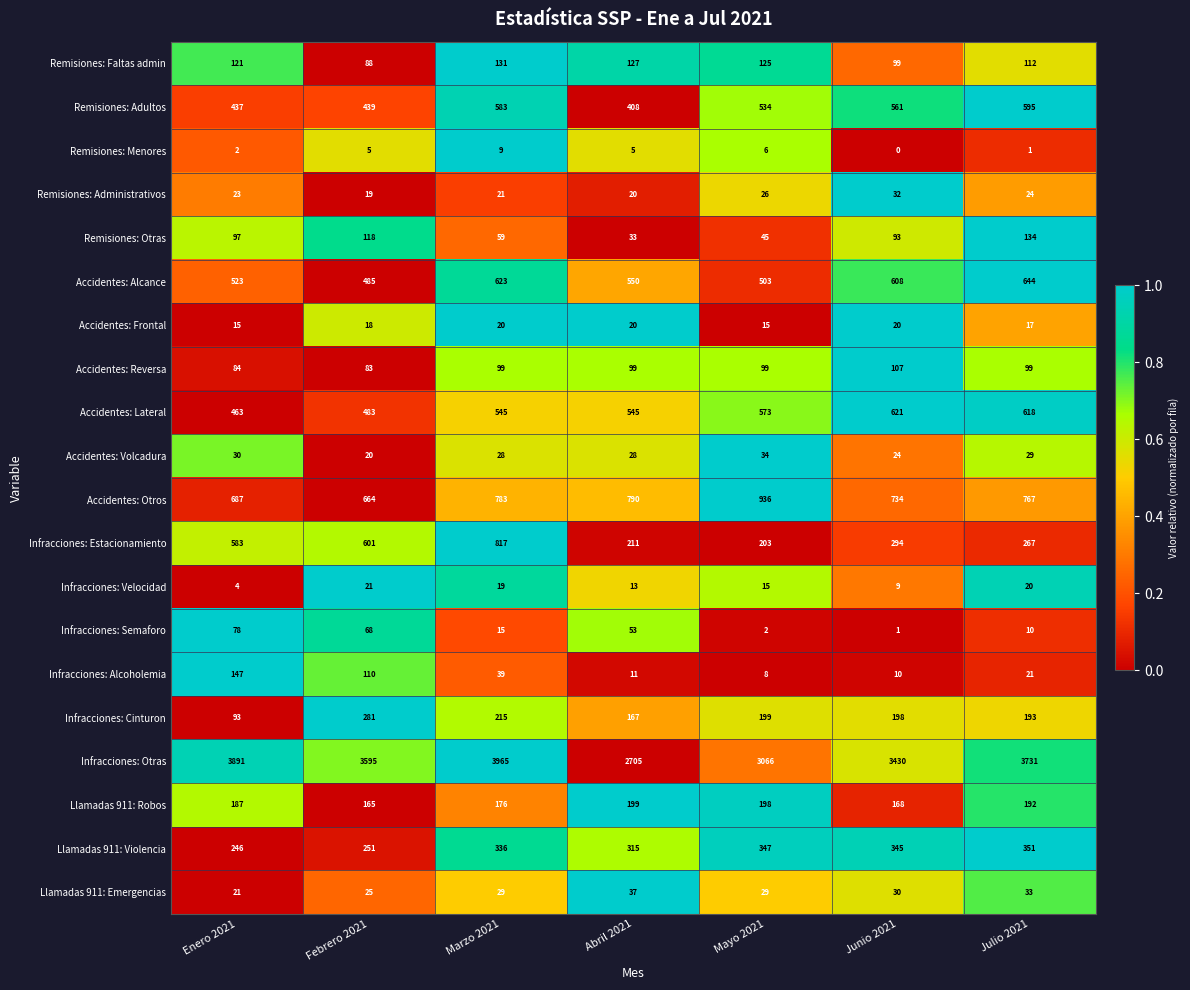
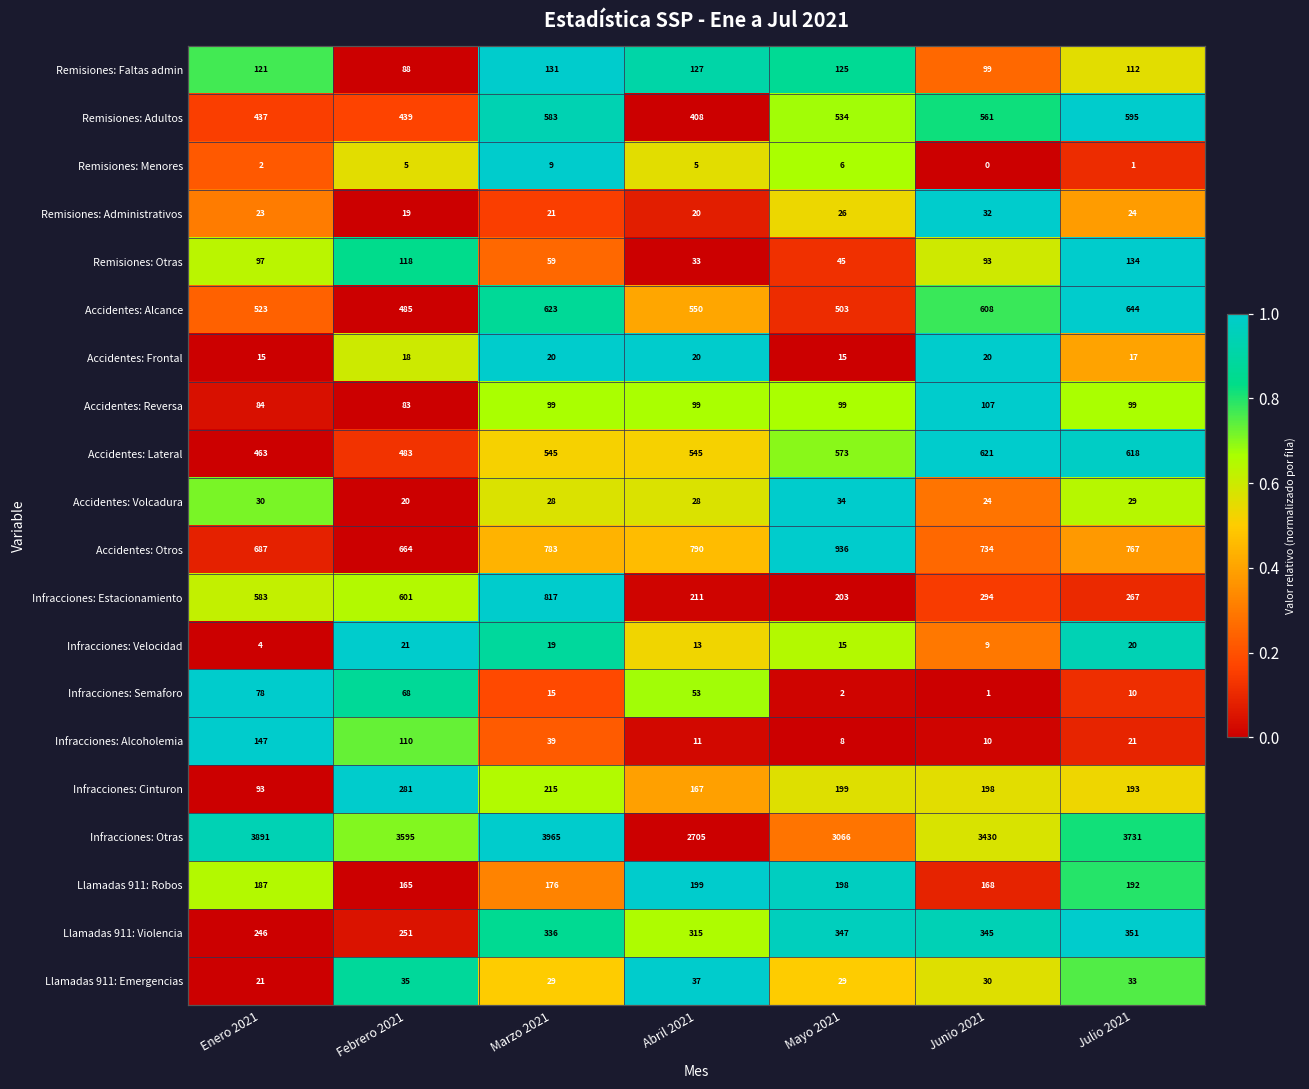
Llamadas 911: Emergencias, Febrero 2021: 25 -> 35
